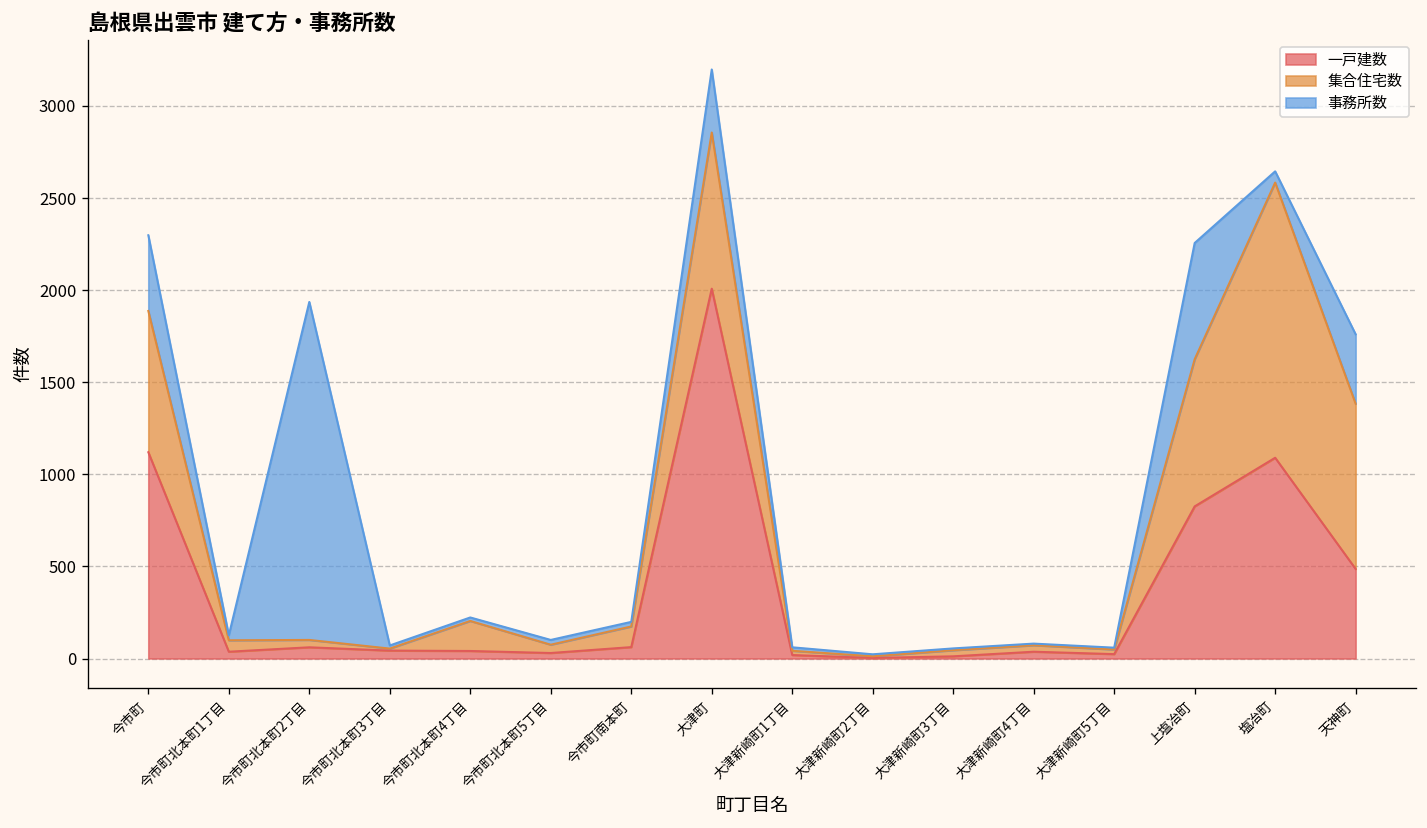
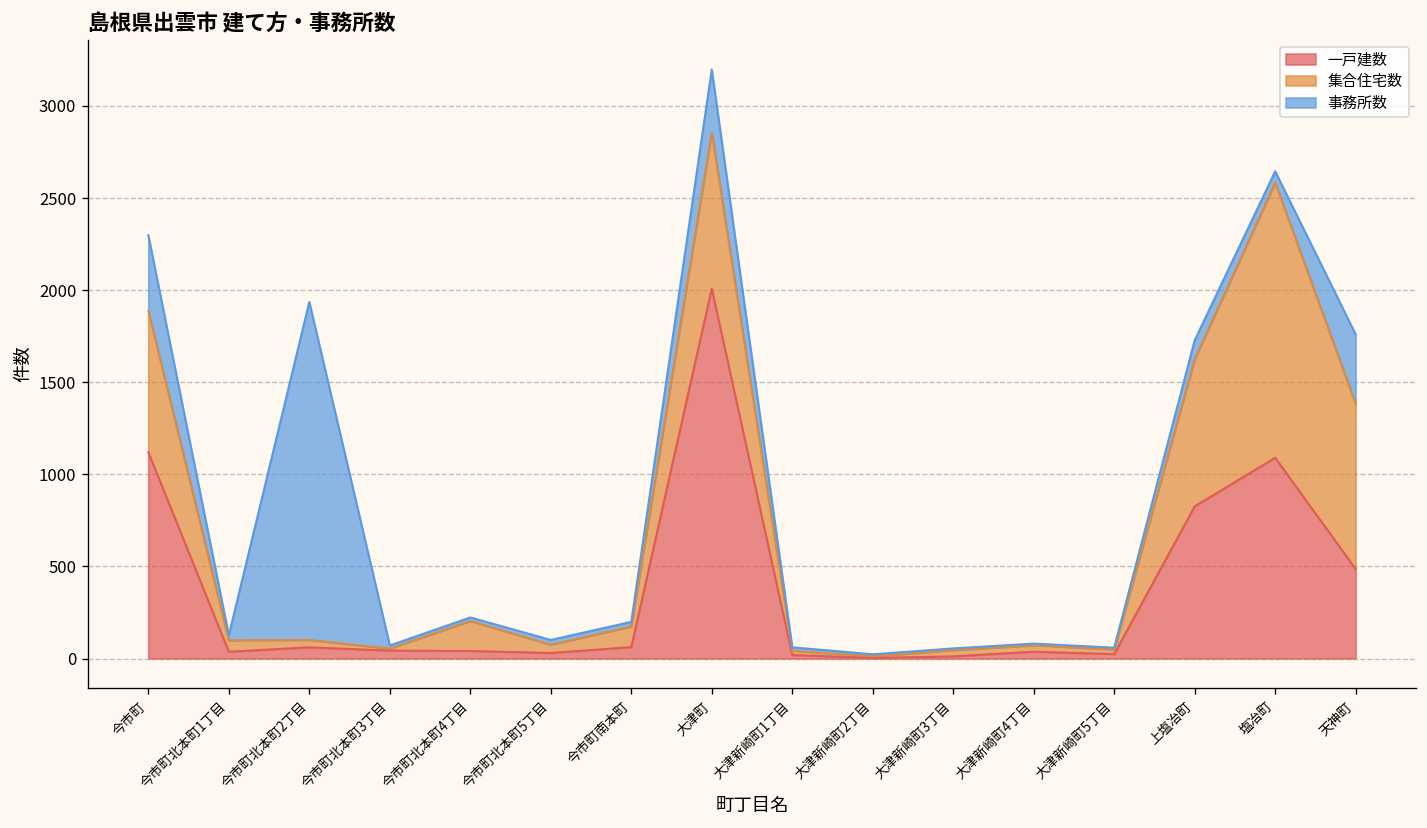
事務所数, 上塩冶町: 630 -> 100
